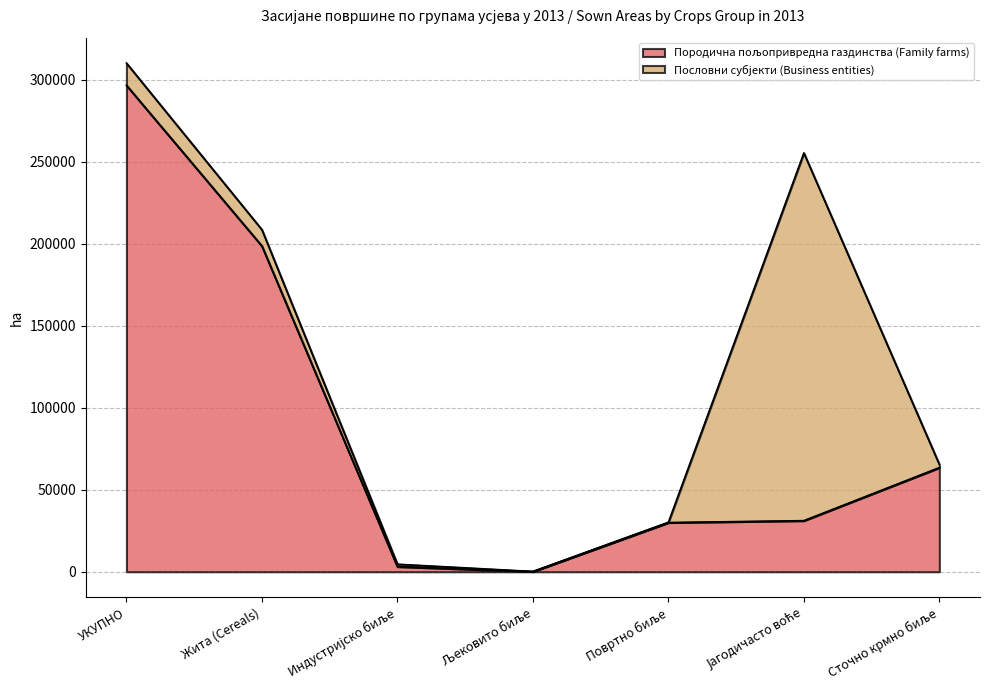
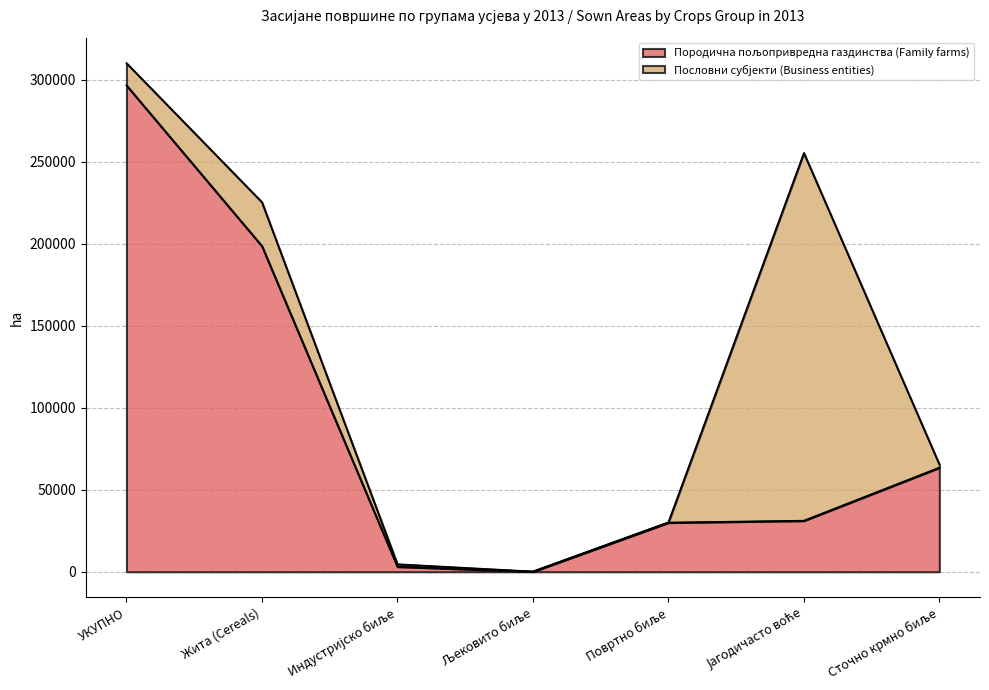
Пословни субјекти (Business entities), Жита (Cereals): 10000 -> 27000
